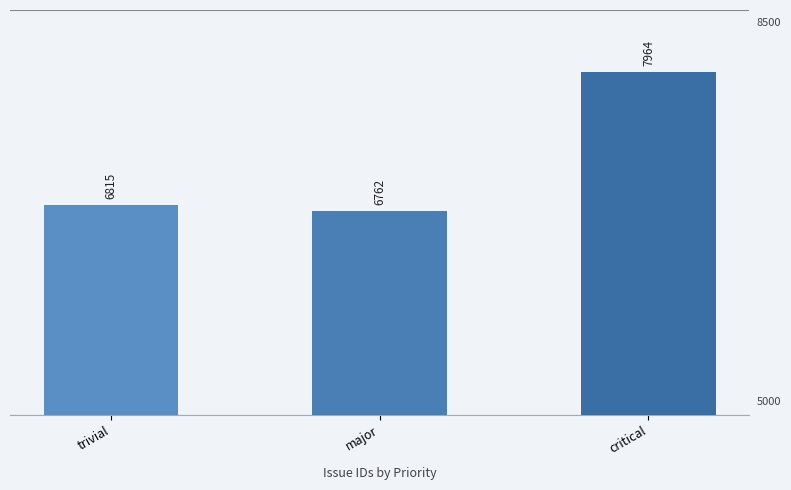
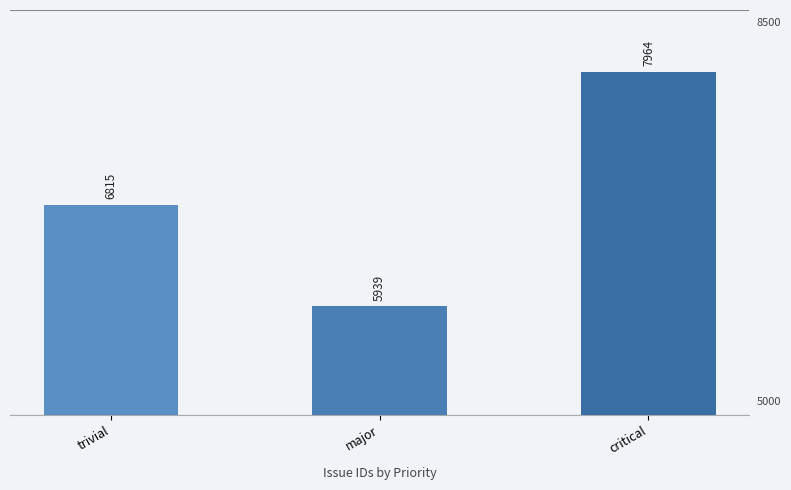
major: 6762 -> 5939
